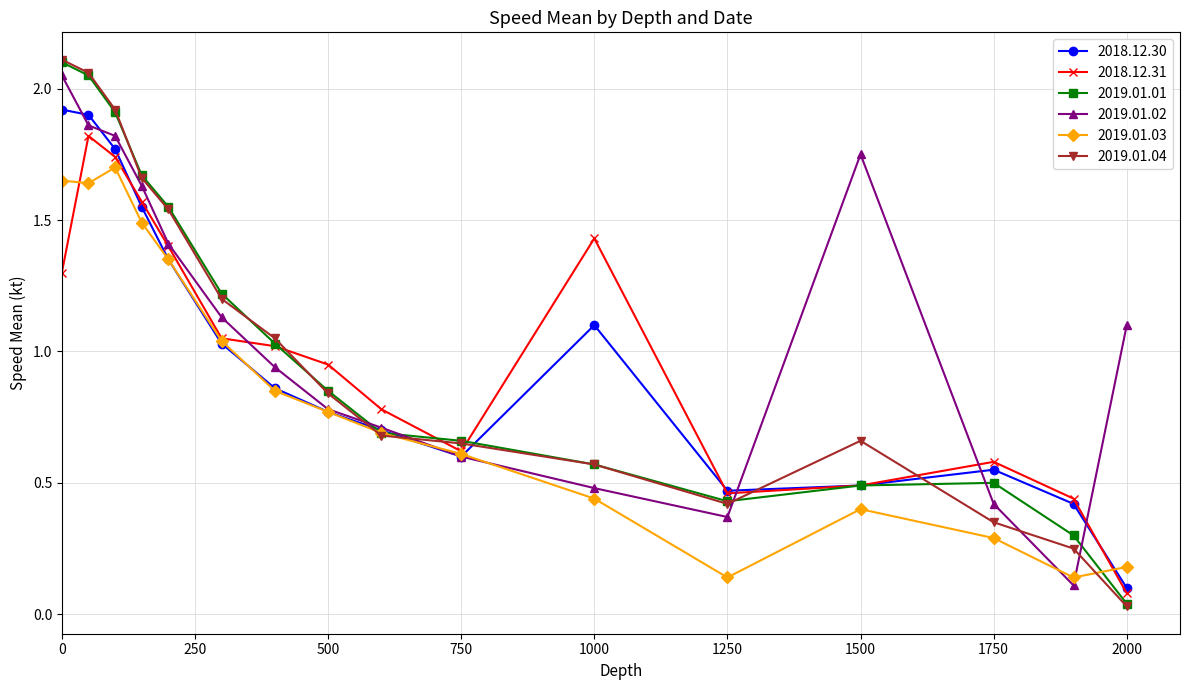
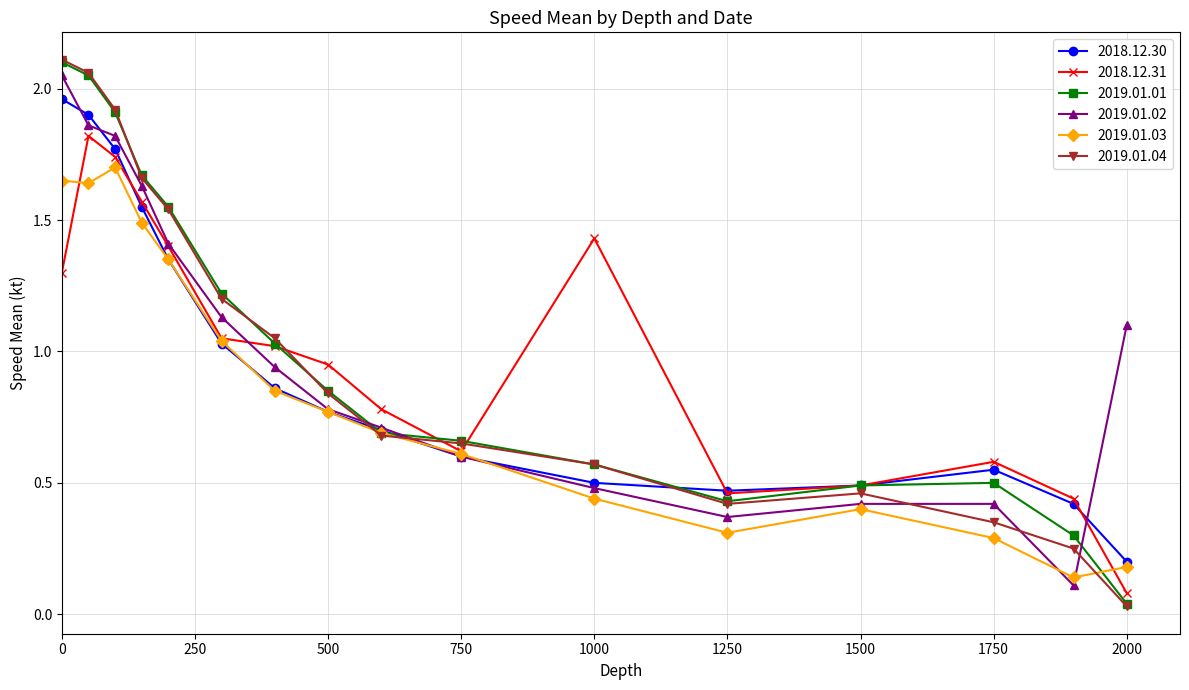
2018.12.30, 0: 1.92 -> 1.96
2018.12.30, 1000: 1.1 -> 0.5
2019.01.03, 1250: 0.14 -> 0.31
2019.01.02, 1500: 1.75 -> 0.42
2019.01.04, 1500: 0.66 -> 0.46
2018.12.30, 2000: 0.1 -> 0.2
